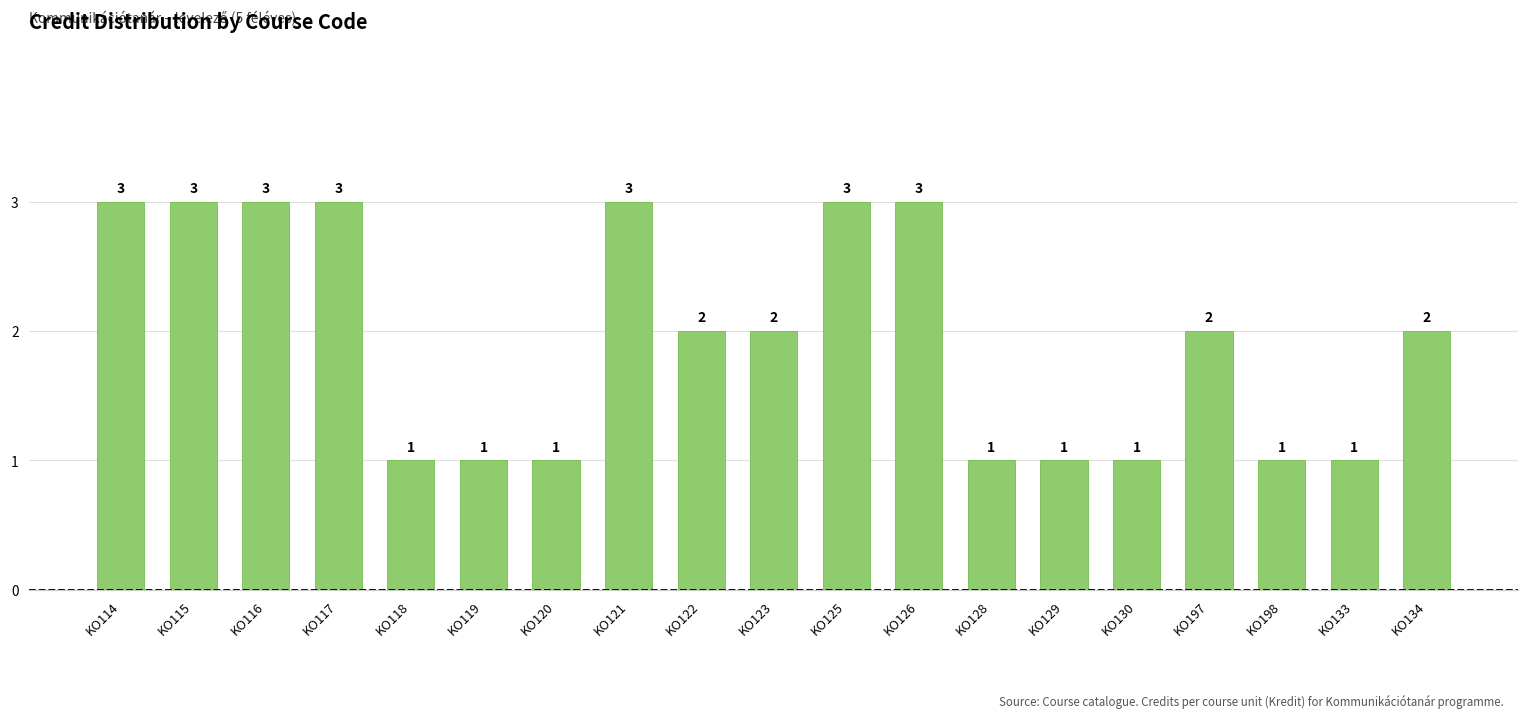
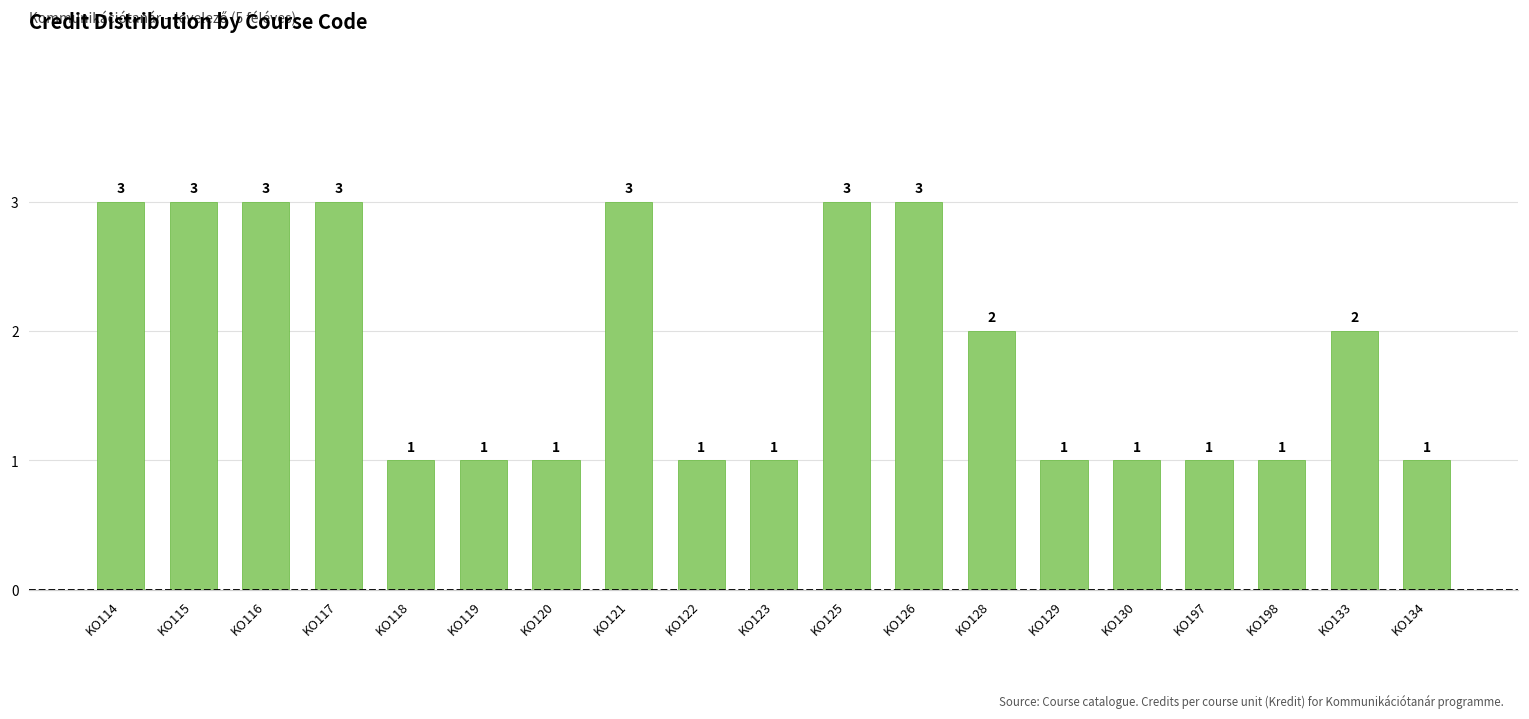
KO122: 2 -> 1
KO123: 2 -> 1
KO128: 1 -> 2
KO197: 2 -> 1
KO133: 1 -> 2
KO134: 2 -> 1
